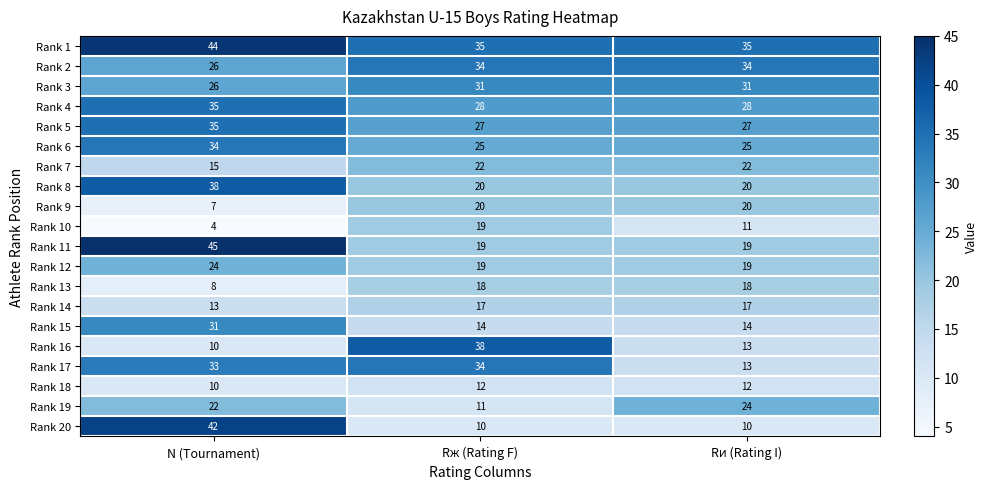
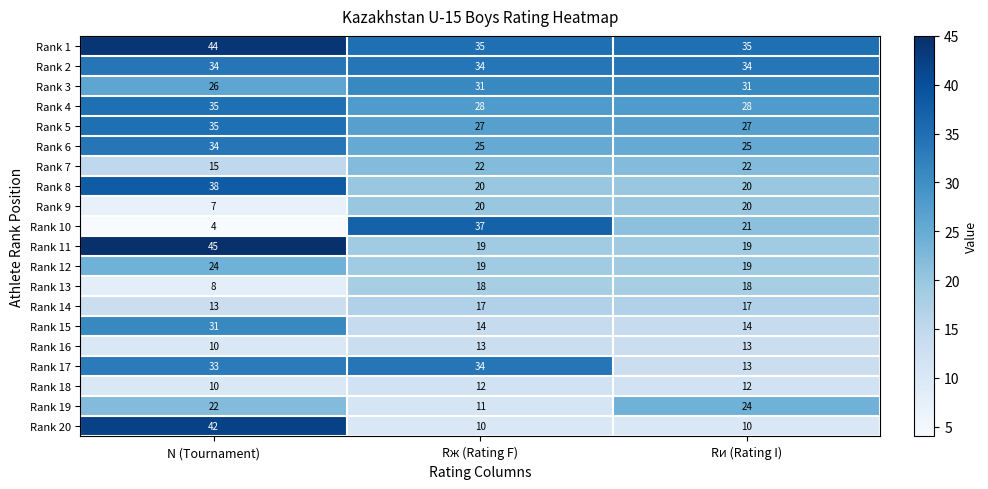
Rank 2, N (Tournament): 26 -> 34
Rank 10, Rж (Rating F): 19 -> 37
Rank 10, Rи (Rating I): 11 -> 21
Rank 16, Rж (Rating F): 38 -> 13
